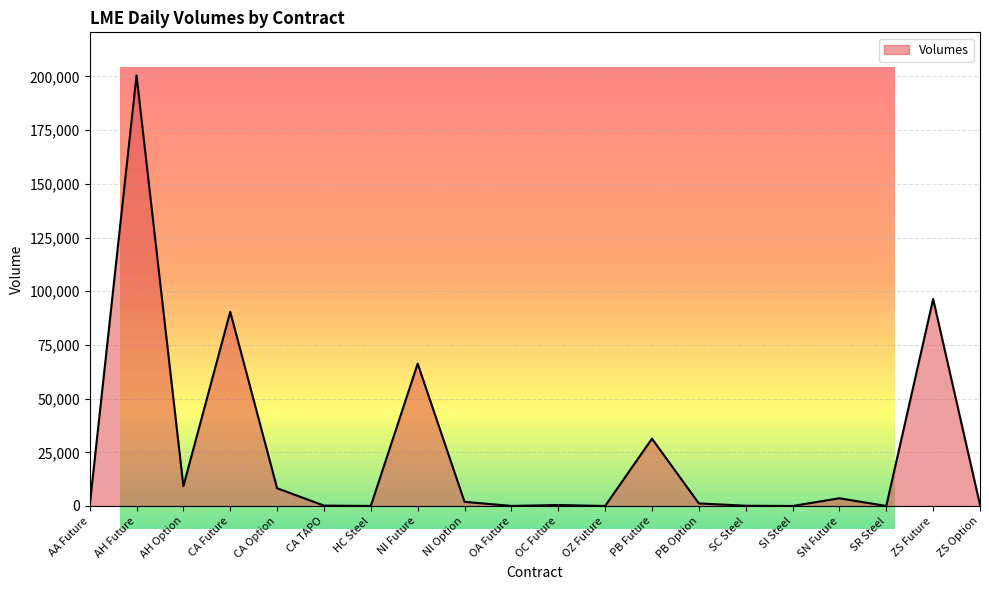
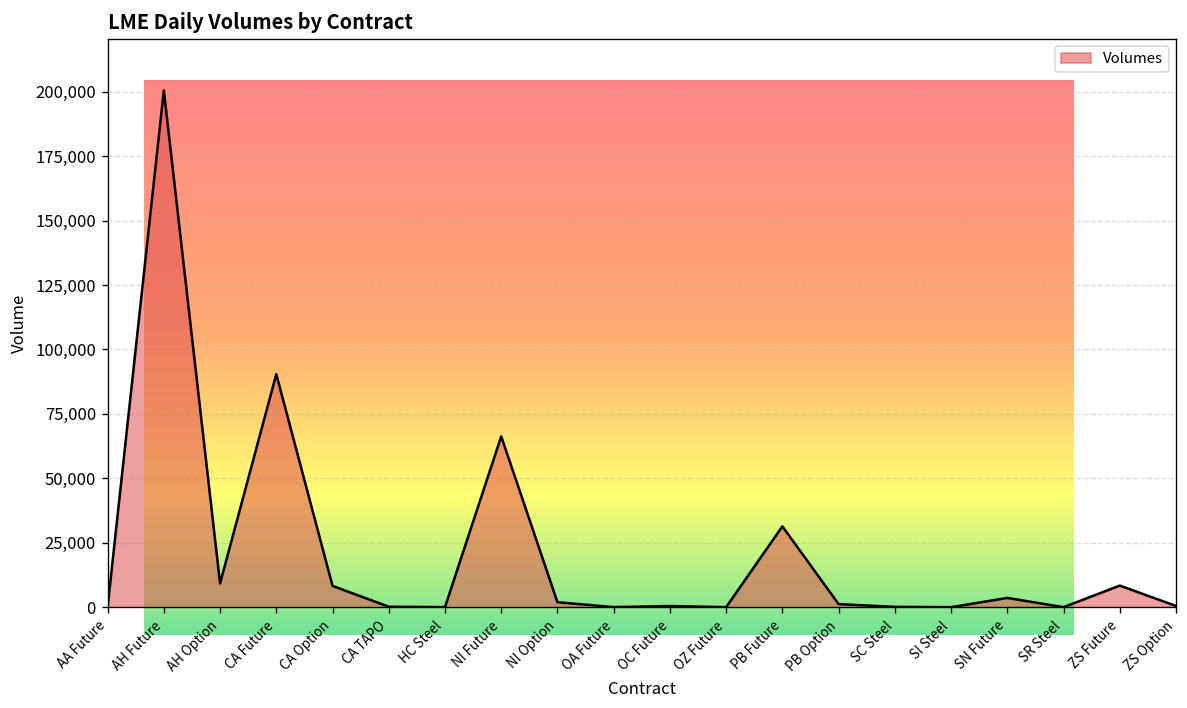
LME Daily Volumes by Contract, ZS Future: 96,000 -> 8,000
